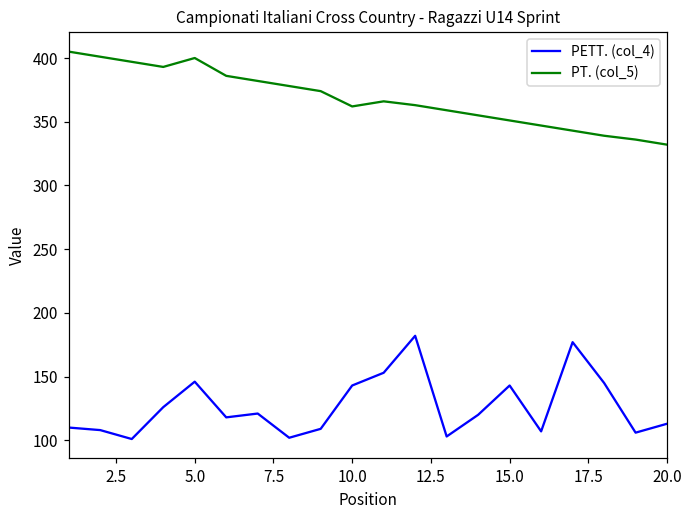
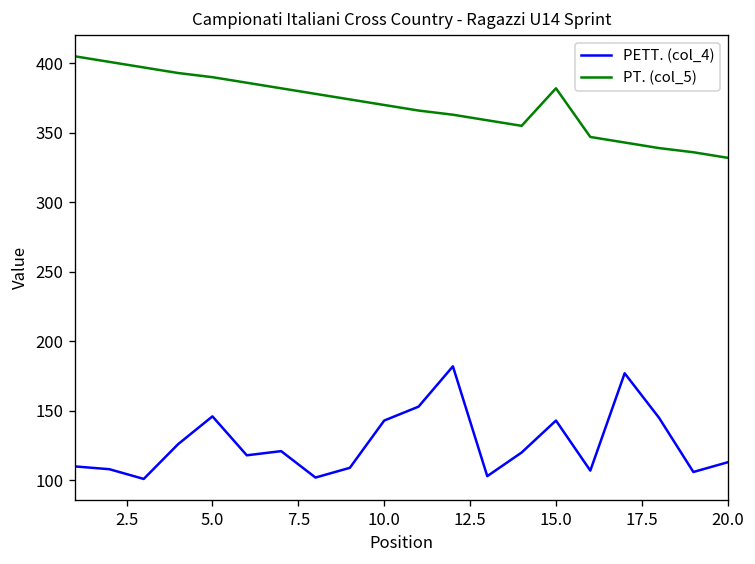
PT. (col_5), 5.0: 400 -> 390
PT. (col_5), 10.0: 362 -> 370
PT. (col_5), 15.0: 351 -> 382
